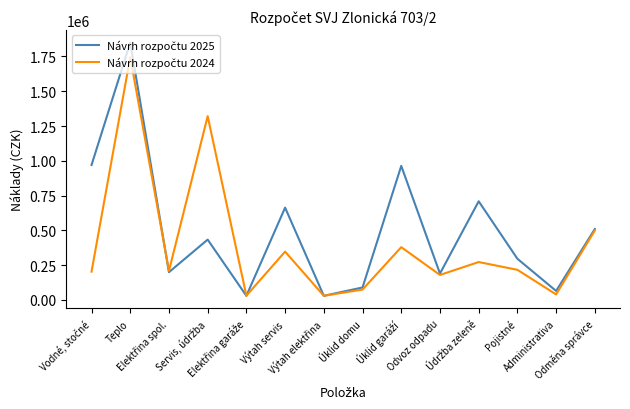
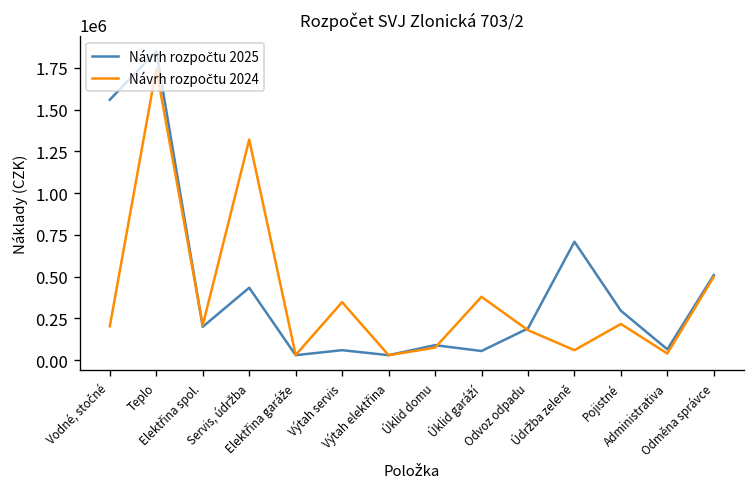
Návrh rozpočtu 2025, Vodné, stočné: 970000 -> 1560000
Návrh rozpočtu 2025, Výtah servis: 660000 -> 60000
Návrh rozpočtu 2025, Úklid garáží: 960000 -> 60000
Návrh rozpočtu 2024, Údržba zeleně: 270000 -> 60000
